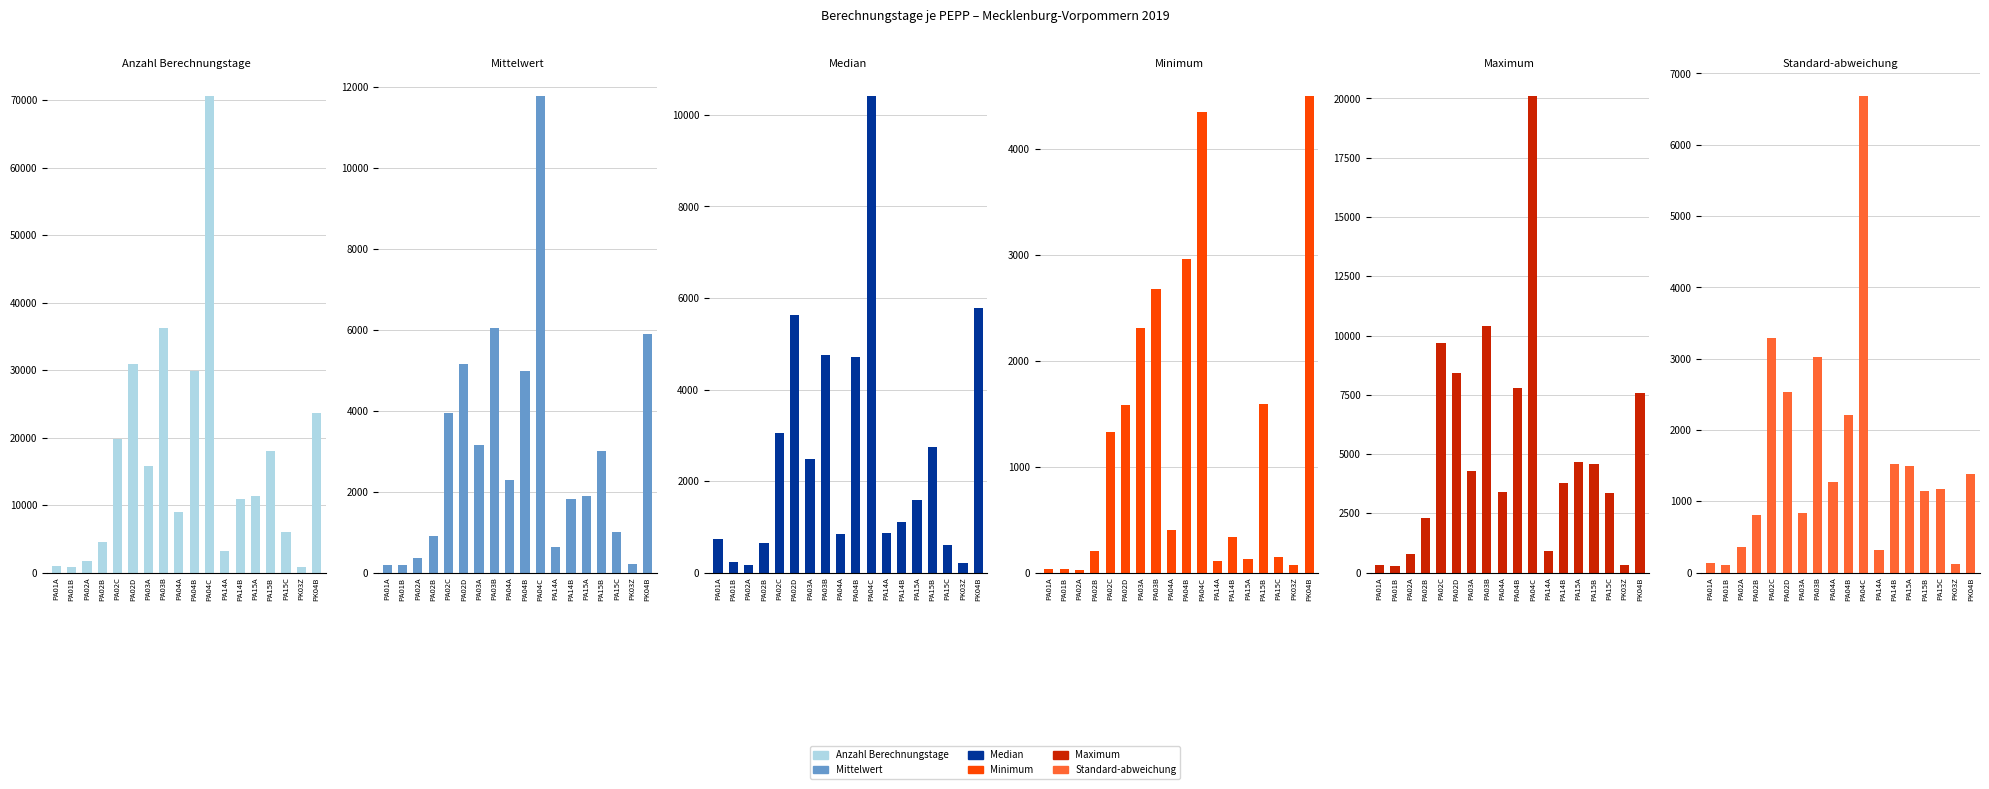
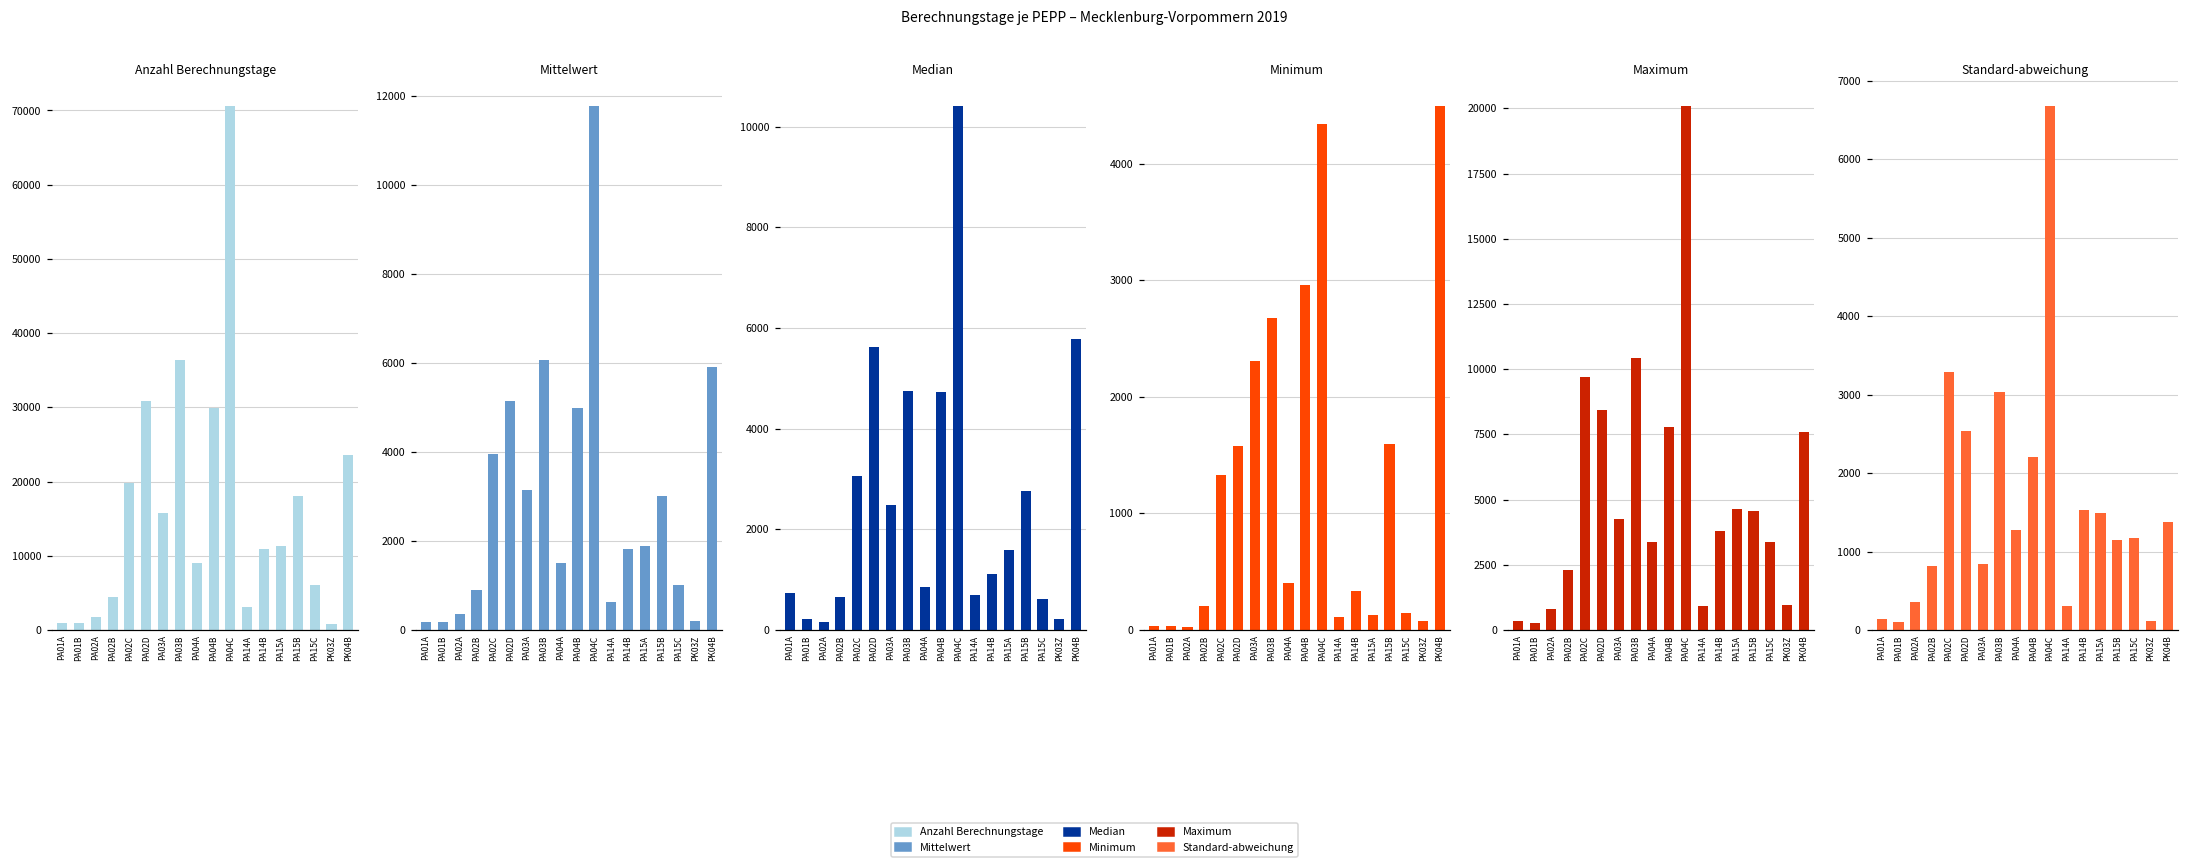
Mittelwert, PA04A: 2300 -> 1500
Median, PA14A: 900 -> 700
Maximum, PK03Z: 300 -> 1000
